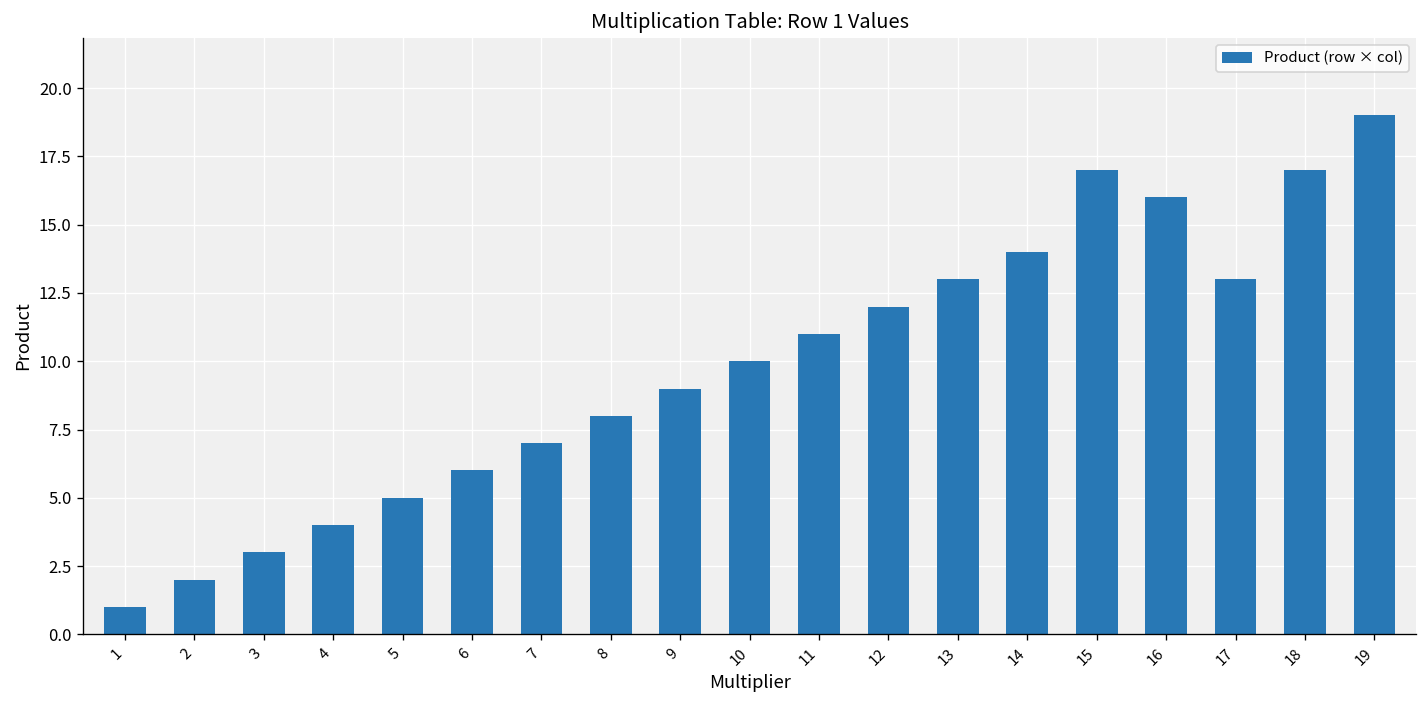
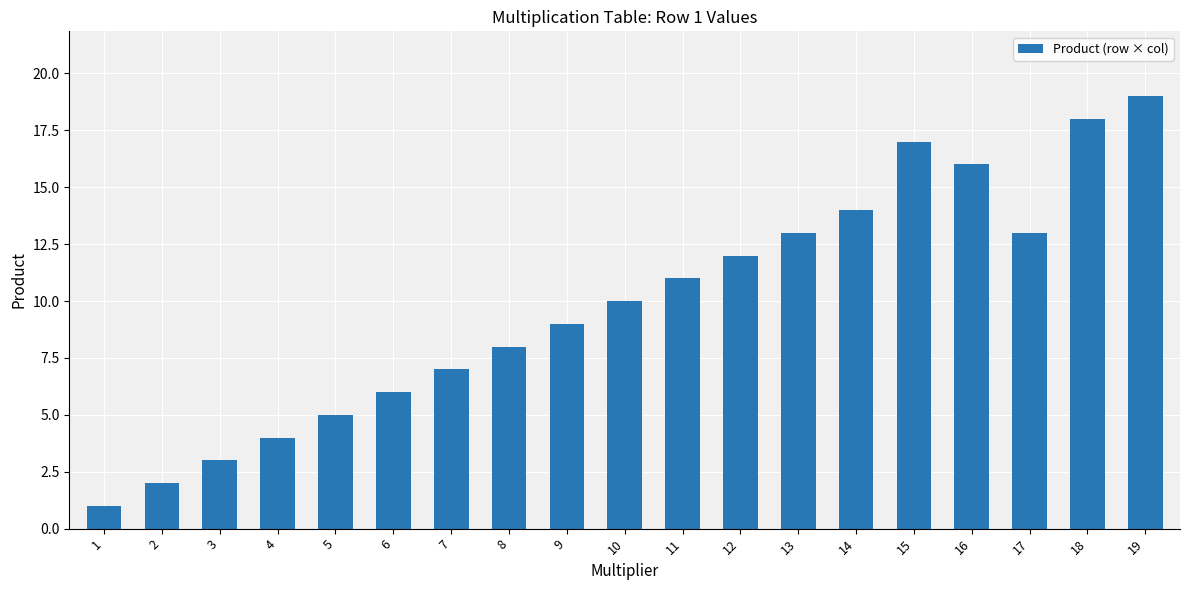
18: 17 -> 18
